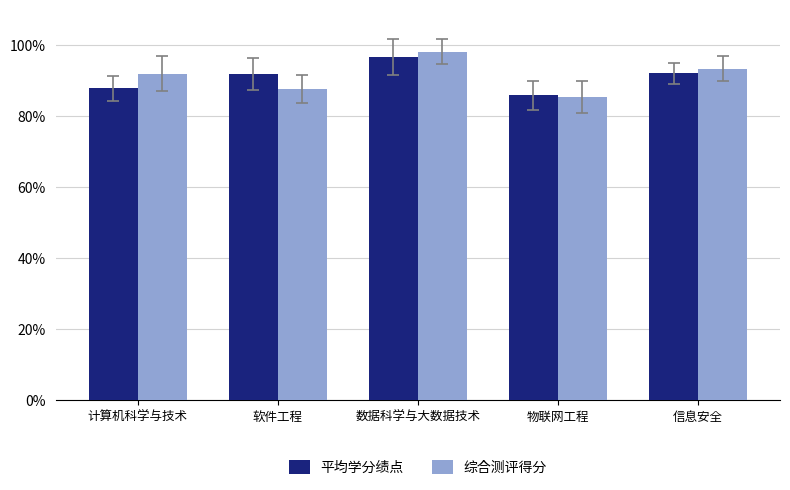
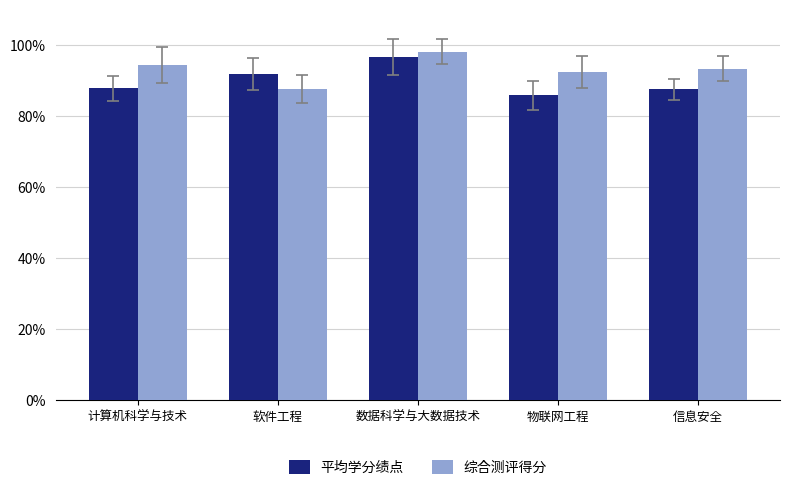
综合测评得分, 计算机科学与技术: 92% -> 94%
综合测评得分, 物联网工程: 85% -> 92%
平均学分绩点, 信息安全: 92% -> 88%
